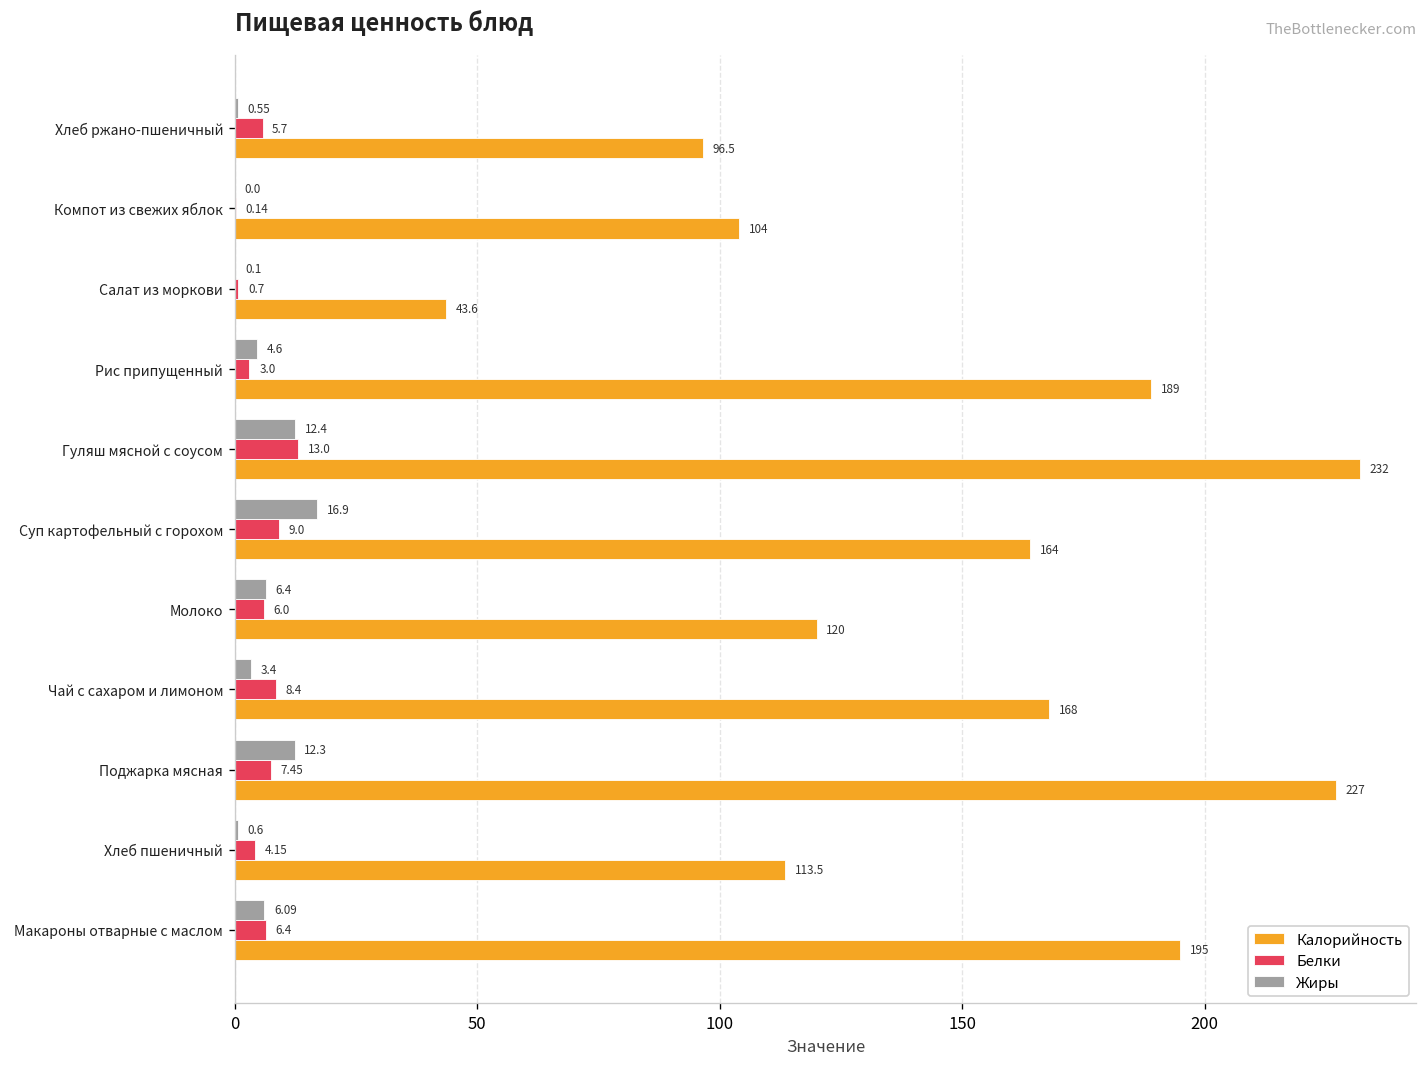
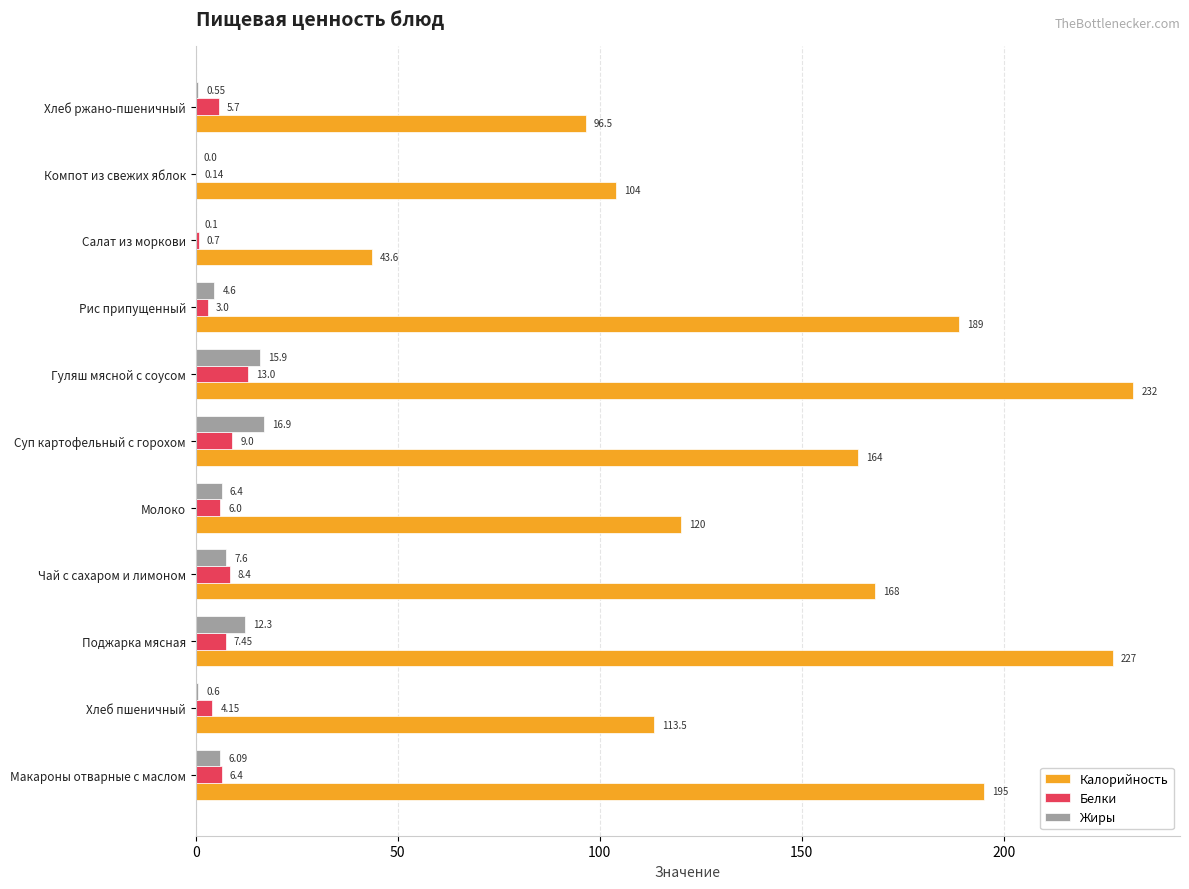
Жиры, Гуляш мясной с соусом: 12.4 -> 15.9
Жиры, Чай с сахаром и лимоном: 3.4 -> 7.6
